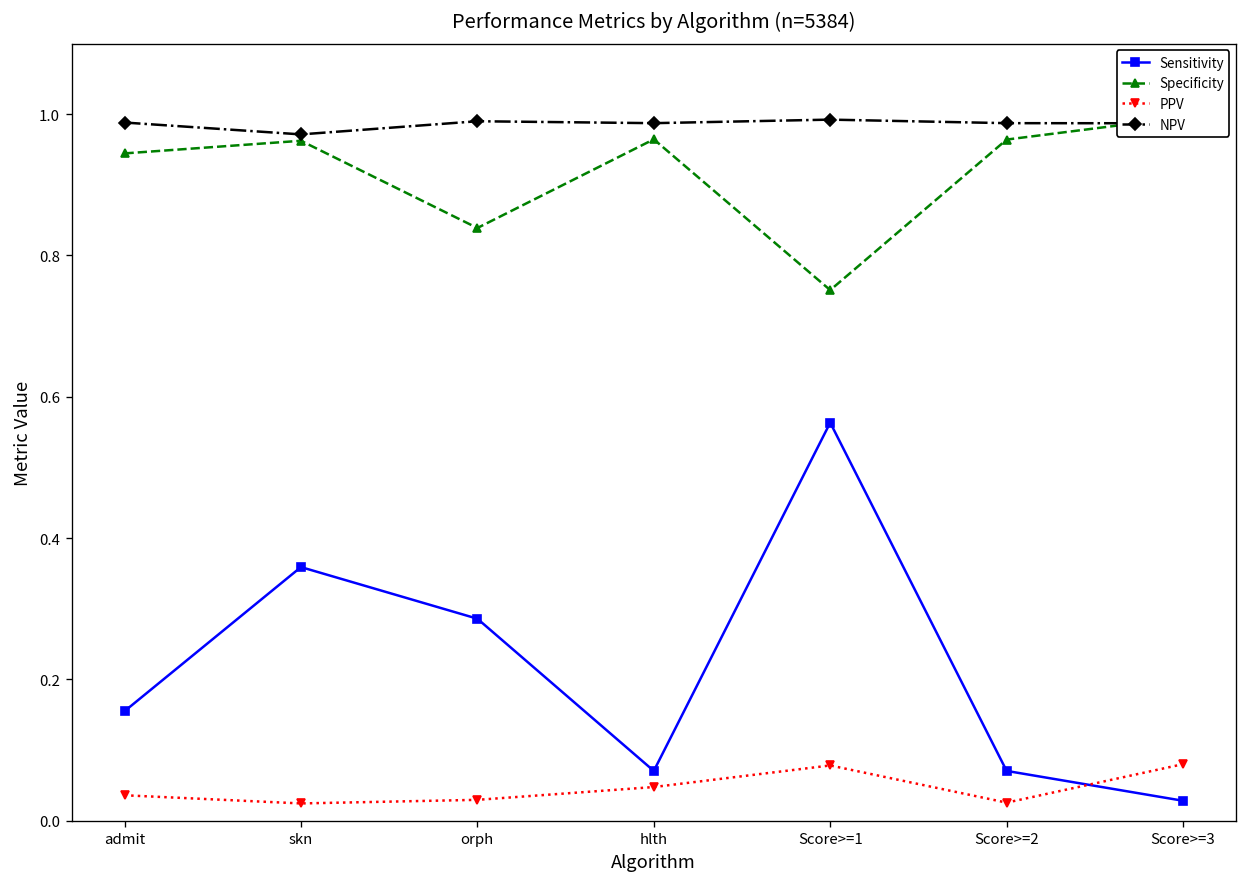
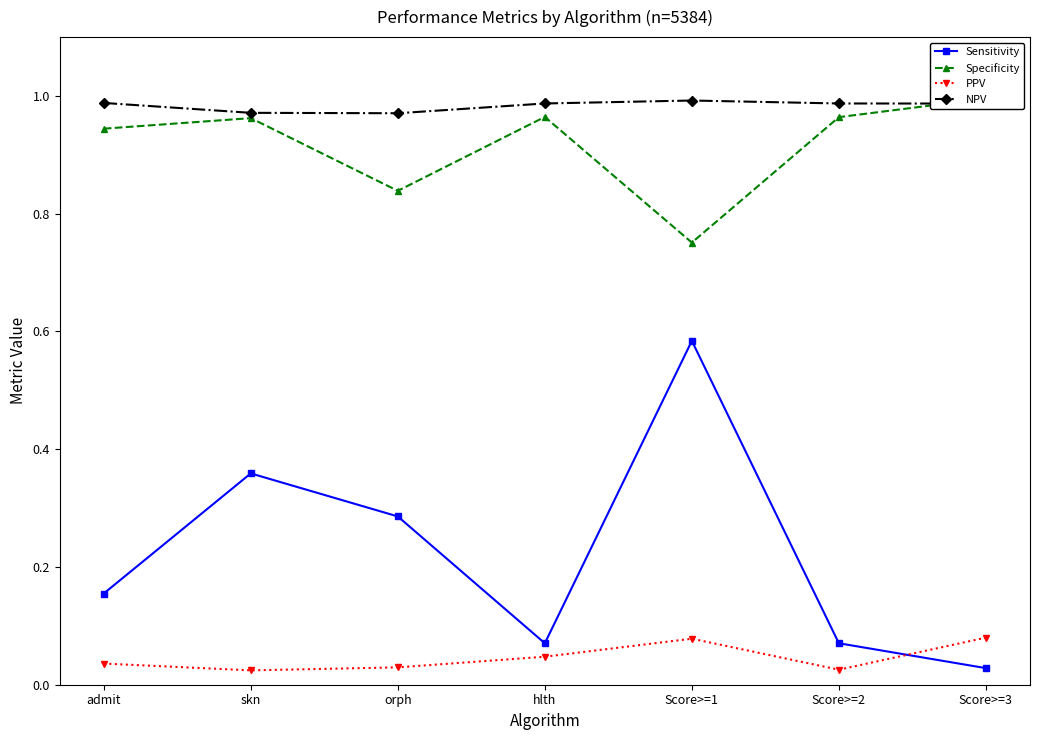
NPV, orph: 0.99 -> 0.97
Sensitivity, Score>=1: 0.56 -> 0.58
